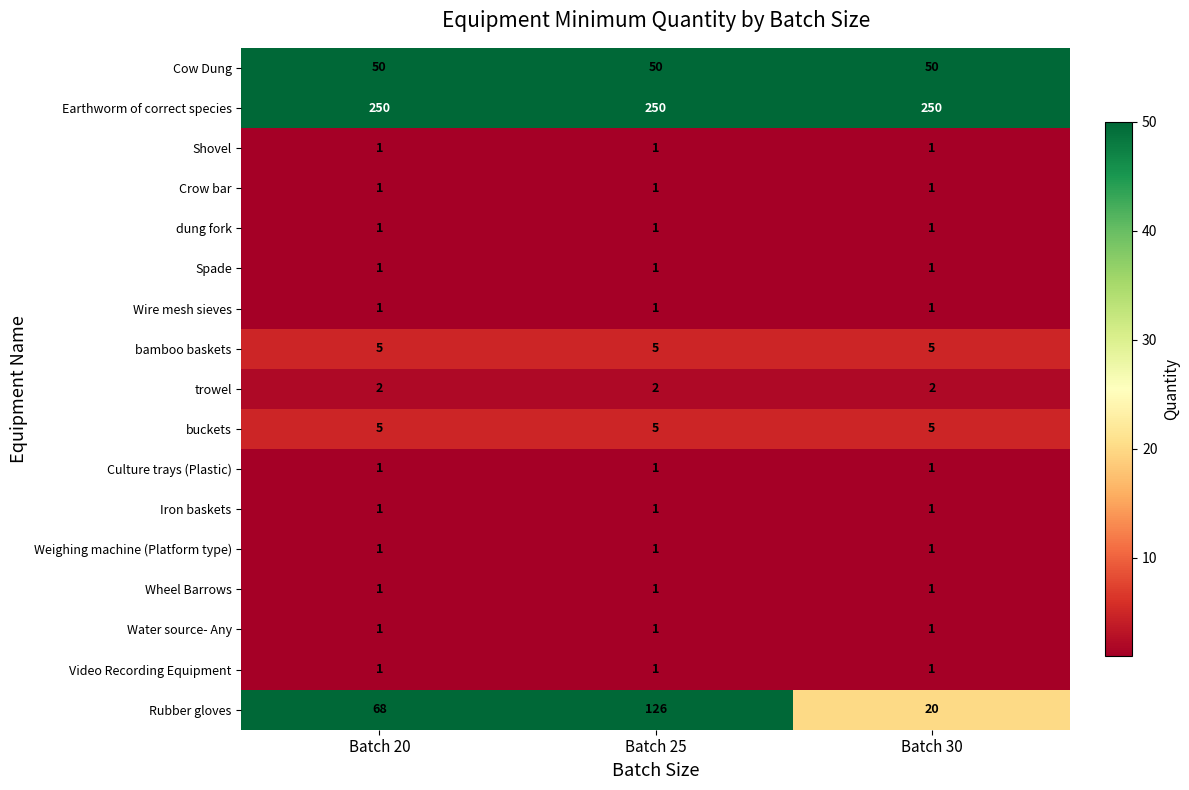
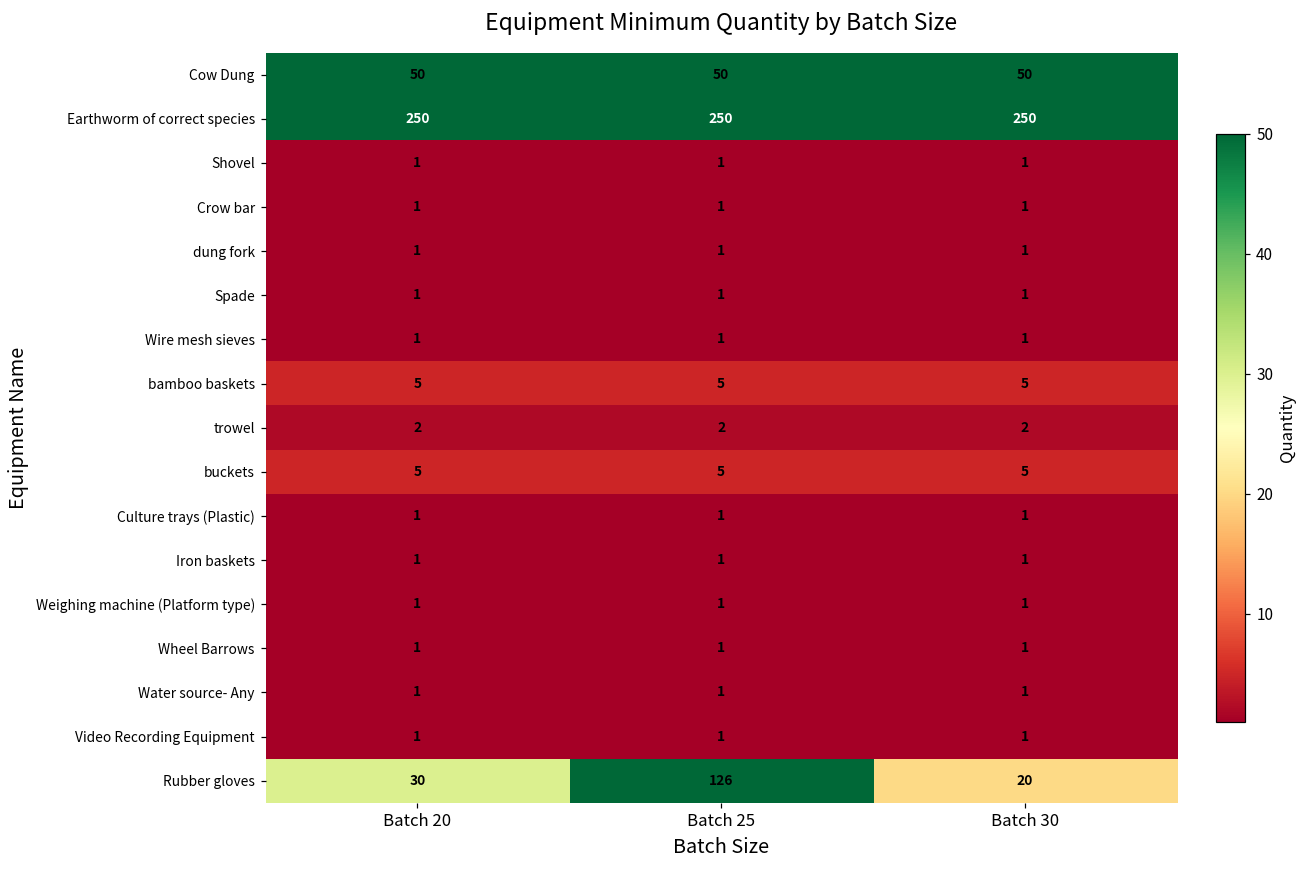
Rubber gloves, Batch 20: 68 -> 30
